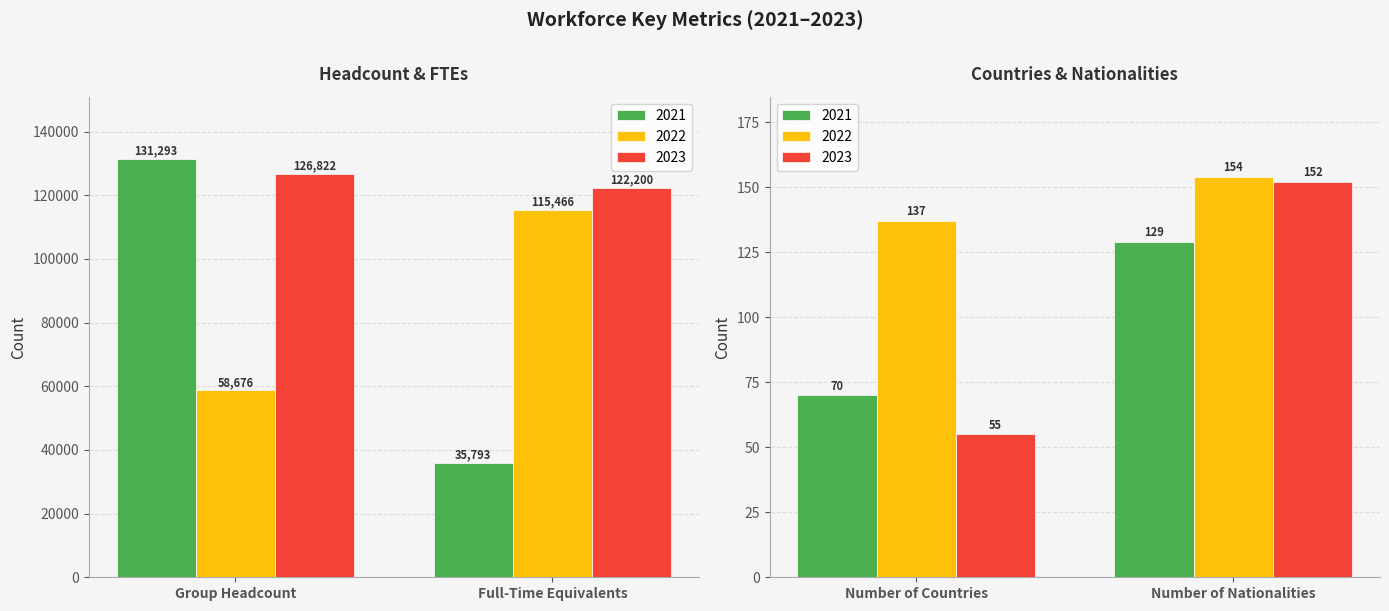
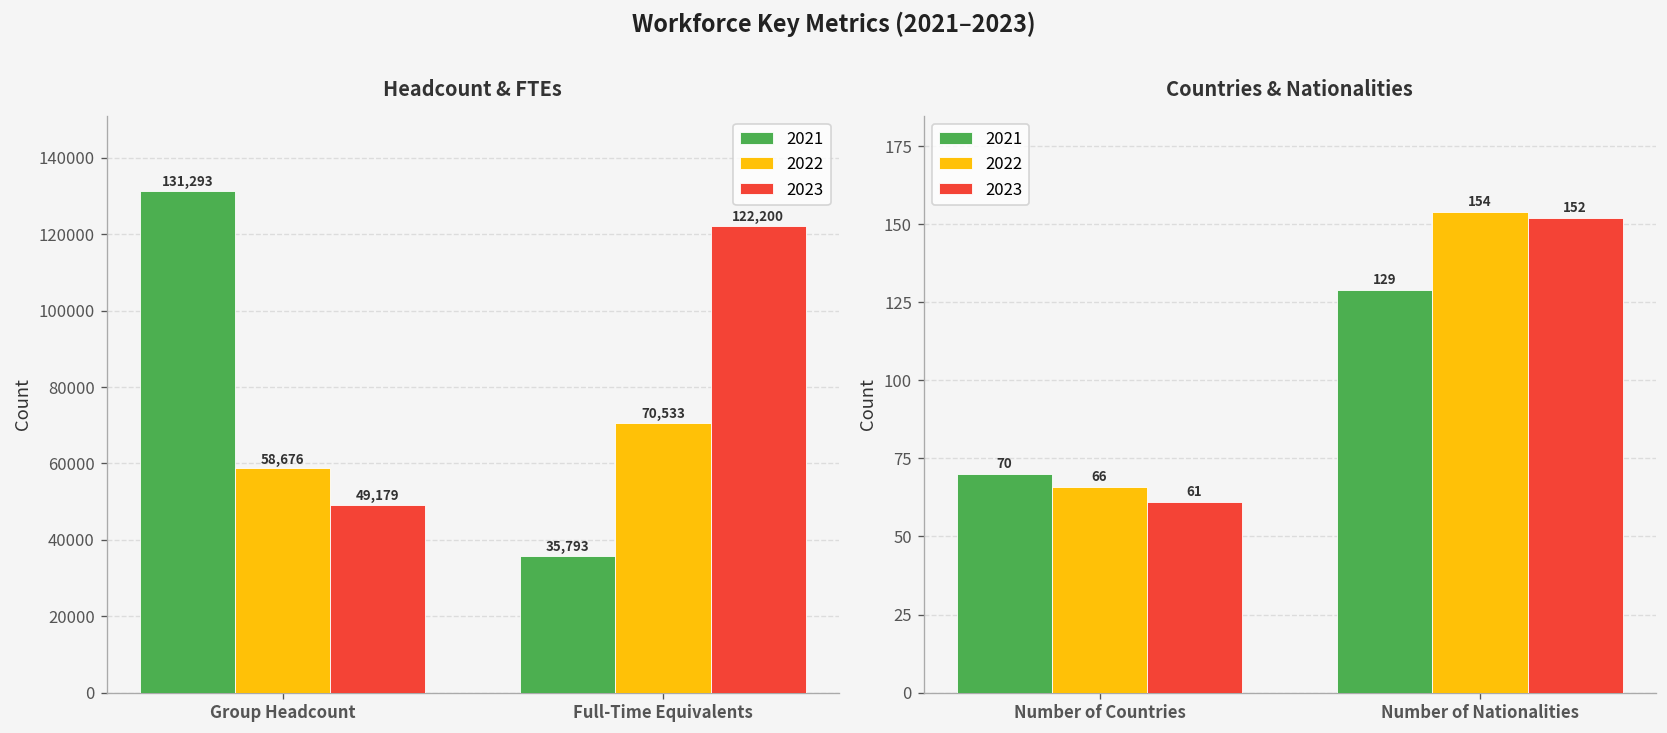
Headcount & FTEs, 2023, Group Headcount: 126,822 -> 49,179
Headcount & FTEs, 2022, Full-Time Equivalents: 115,466 -> 70,533
Countries & Nationalities, 2022, Number of Countries: 137 -> 66
Countries & Nationalities, 2023, Number of Countries: 55 -> 61
